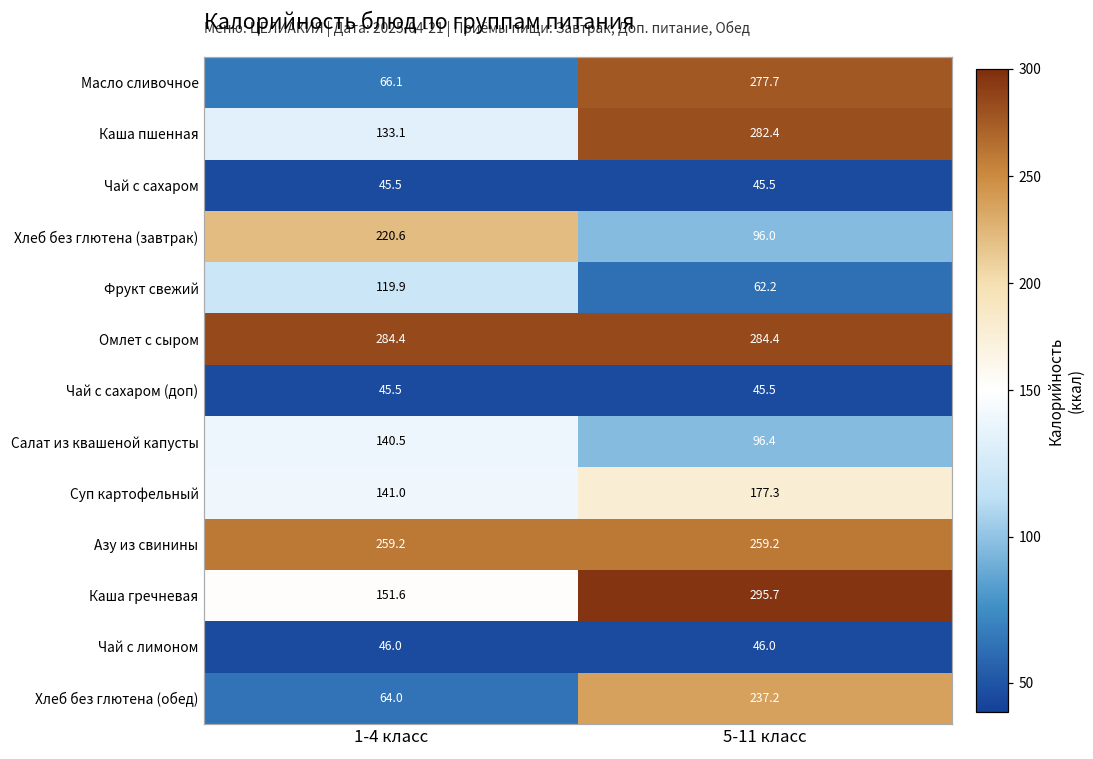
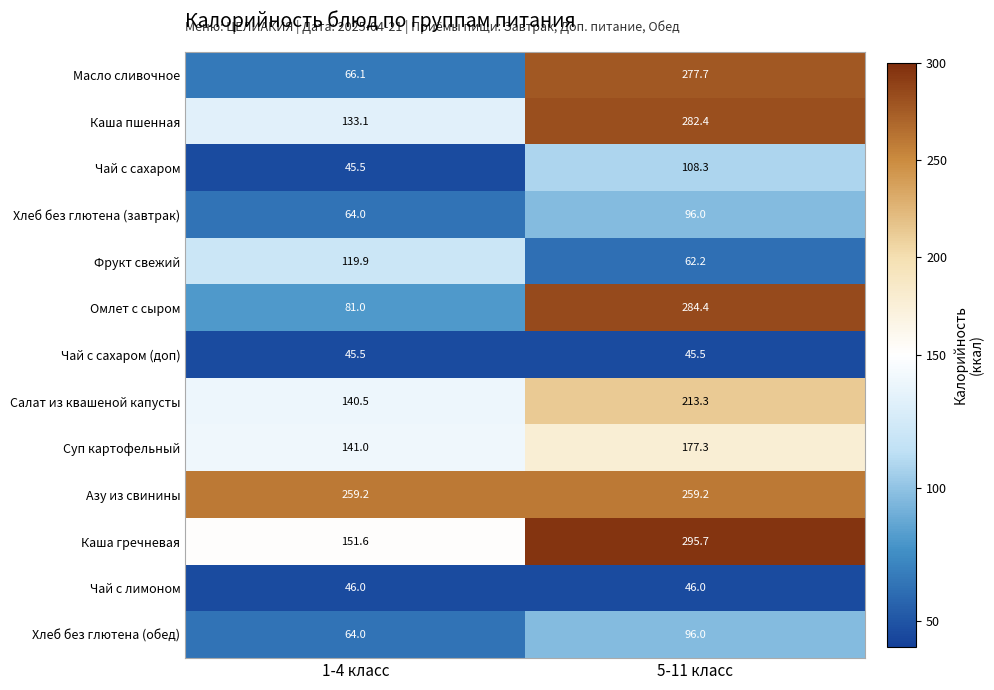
Чай с сахаром, 5-11 класс: 45.5 -> 108.3
Хлеб без глютена (завтрак), 1-4 класс: 220.6 -> 64.0
Омлет с сыром, 1-4 класс: 284.4 -> 81.0
Салат из квашеной капусты, 5-11 класс: 96.4 -> 213.3
Хлеб без глютена (обед), 5-11 класс: 237.2 -> 96.0
